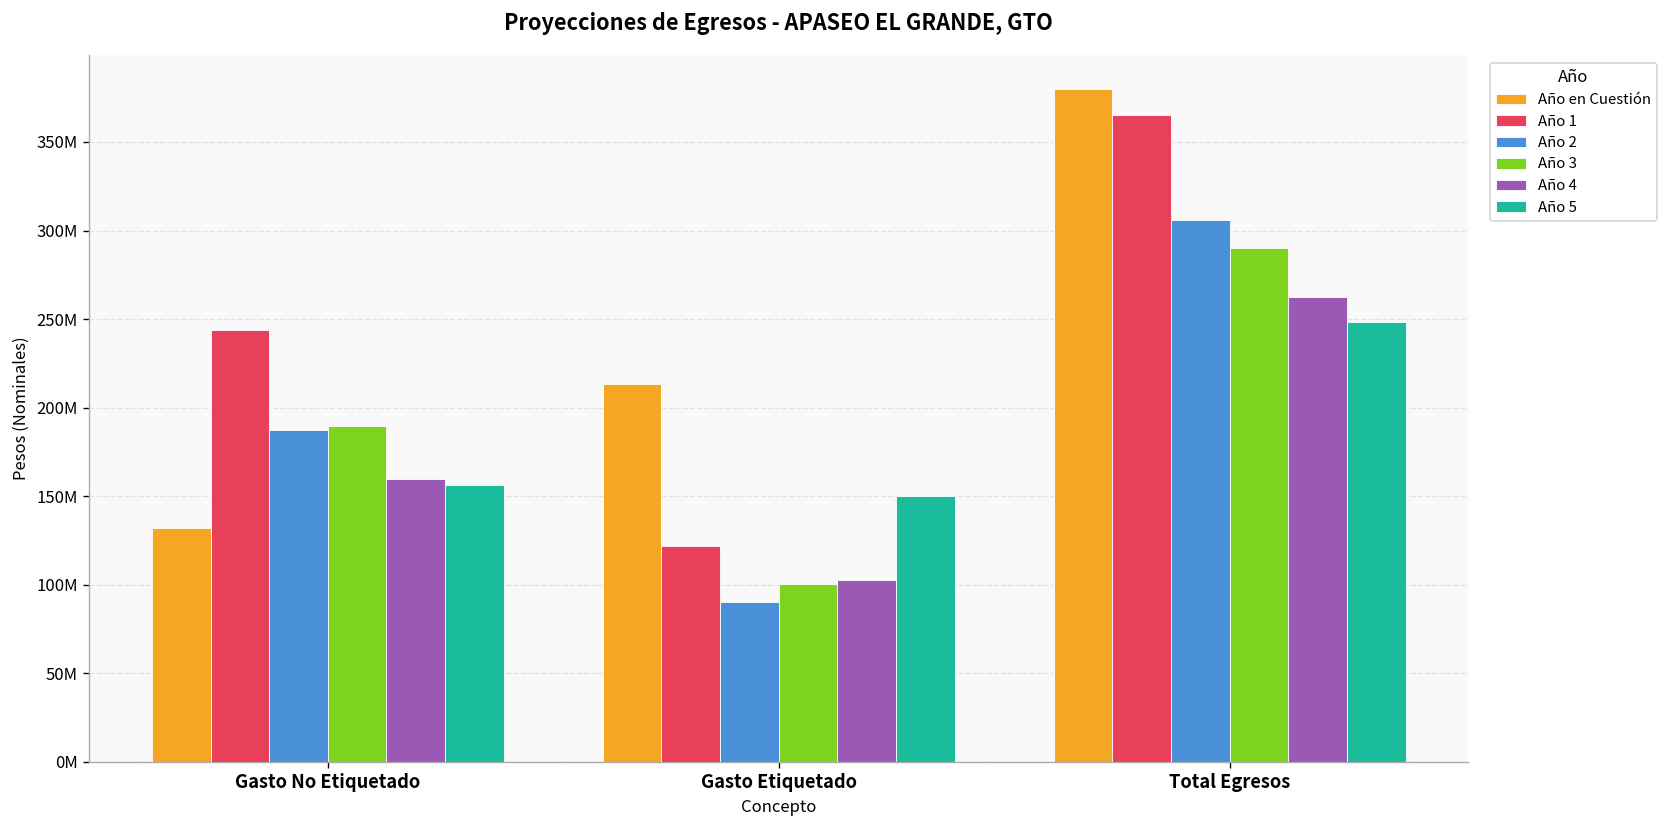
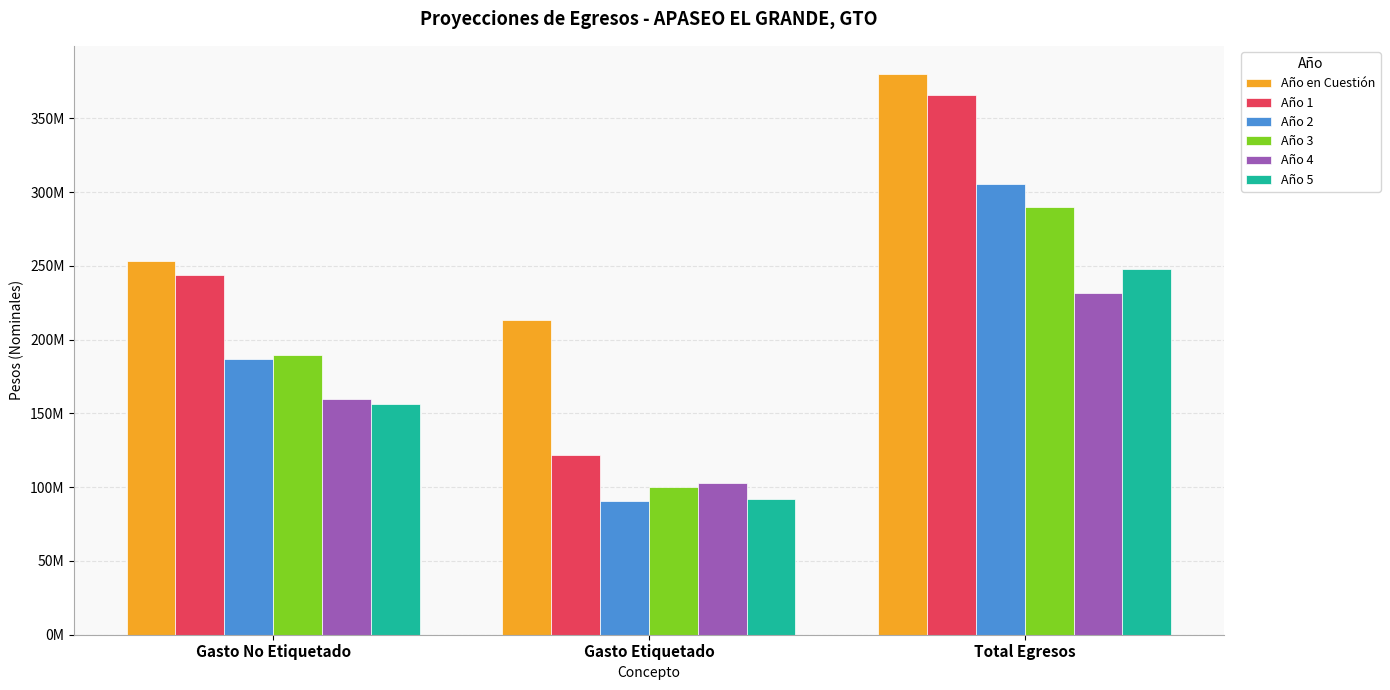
Año en Cuestión, Gasto No Etiquetado: 132000000 -> 253000000
Año 5, Gasto Etiquetado: 150000000 -> 92000000
Año 4, Total Egresos: 263000000 -> 232000000
